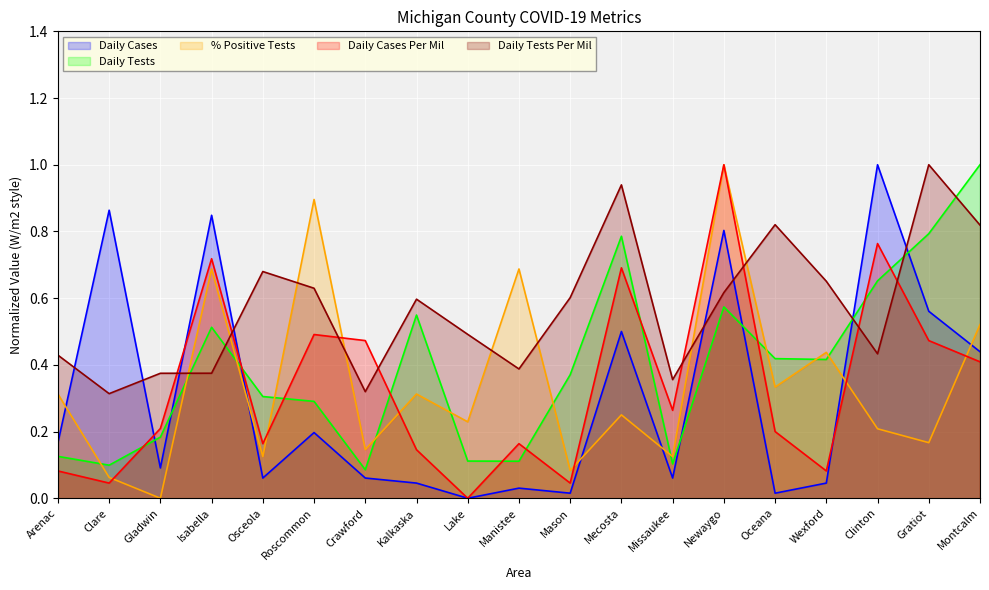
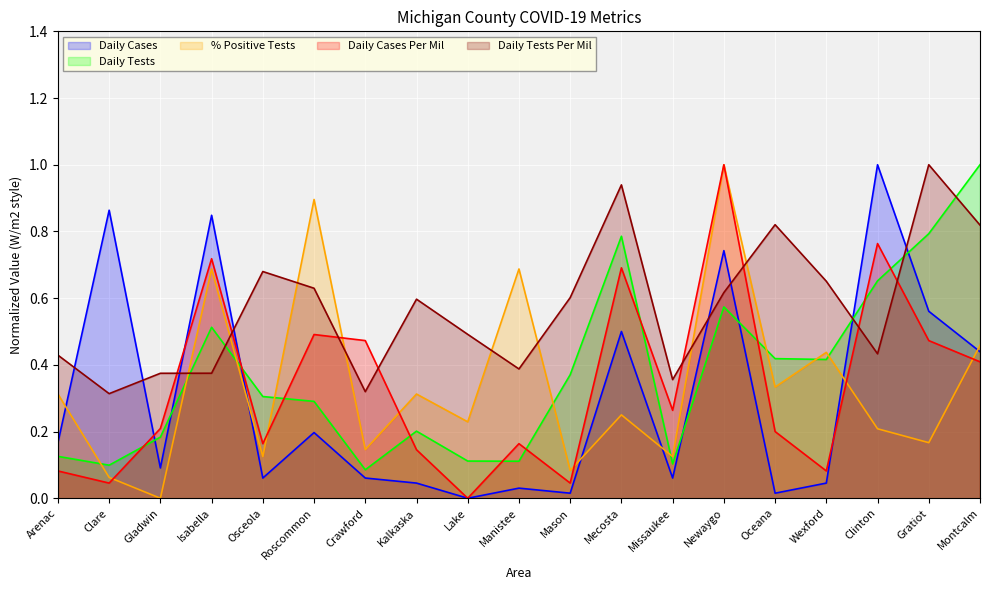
Daily Tests, Kalkaska: 0.55 -> 0.20
Daily Cases, Newaygo: 0.80 -> 0.74
% Positive Tests, Montcalm: 0.52 -> 0.46
